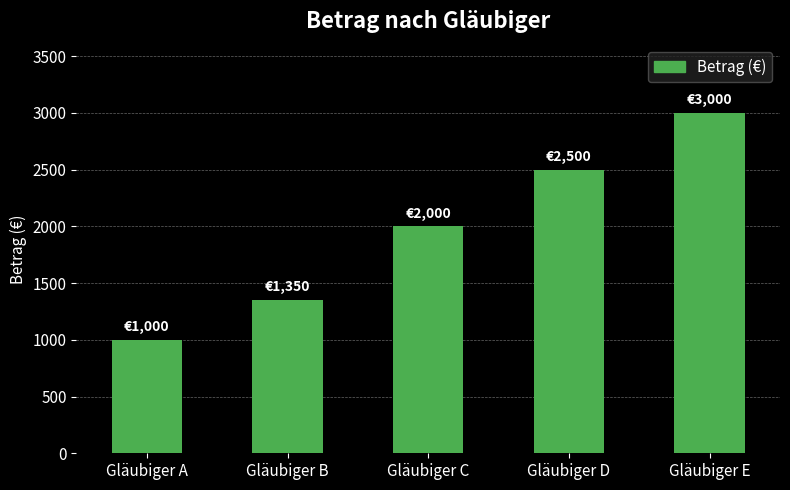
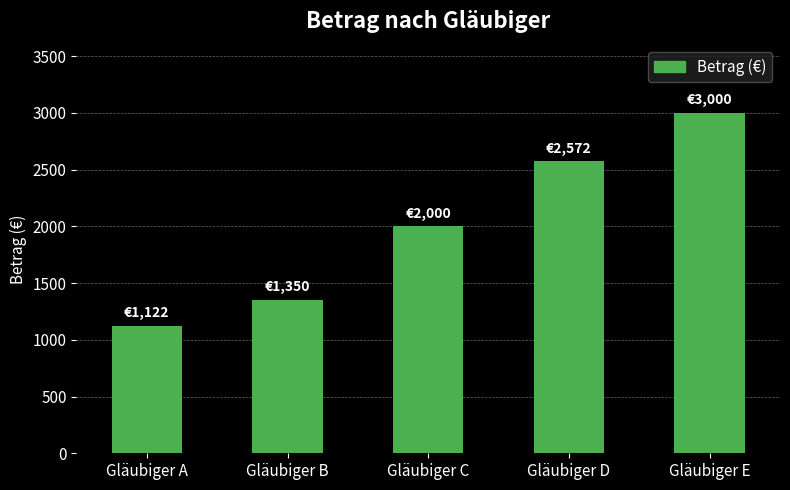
Gläubiger A: €1,000 -> €1,122
Gläubiger D: €2,500 -> €2,572
